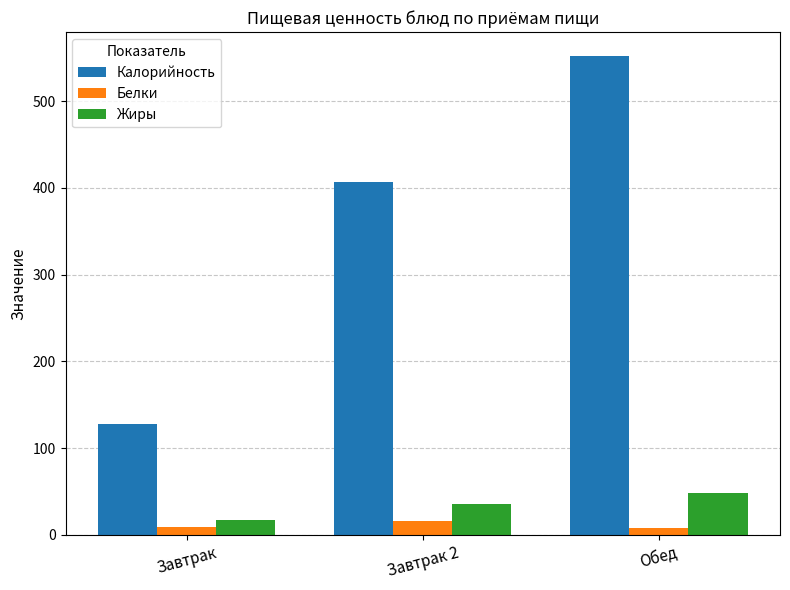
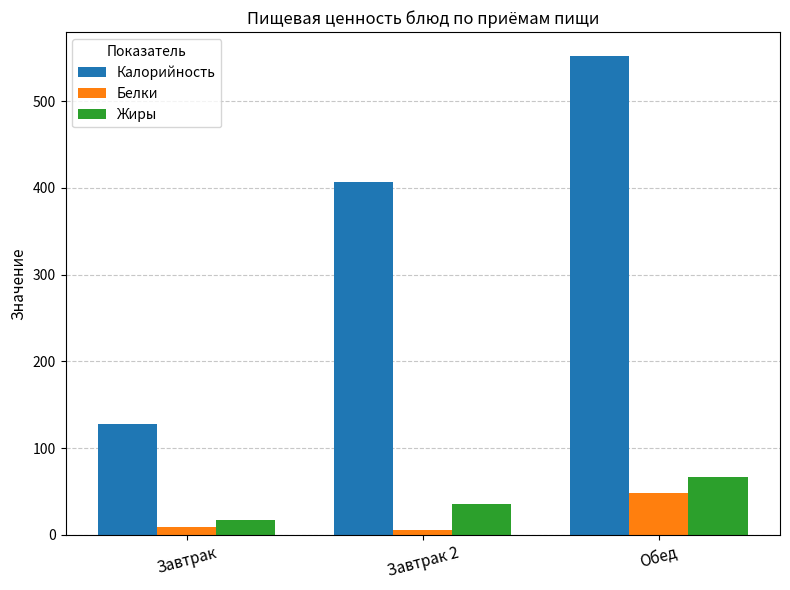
Белки, Завтрак 2: 20 -> 10
Белки, Обед: 10 -> 50
Жиры, Обед: 50 -> 70
